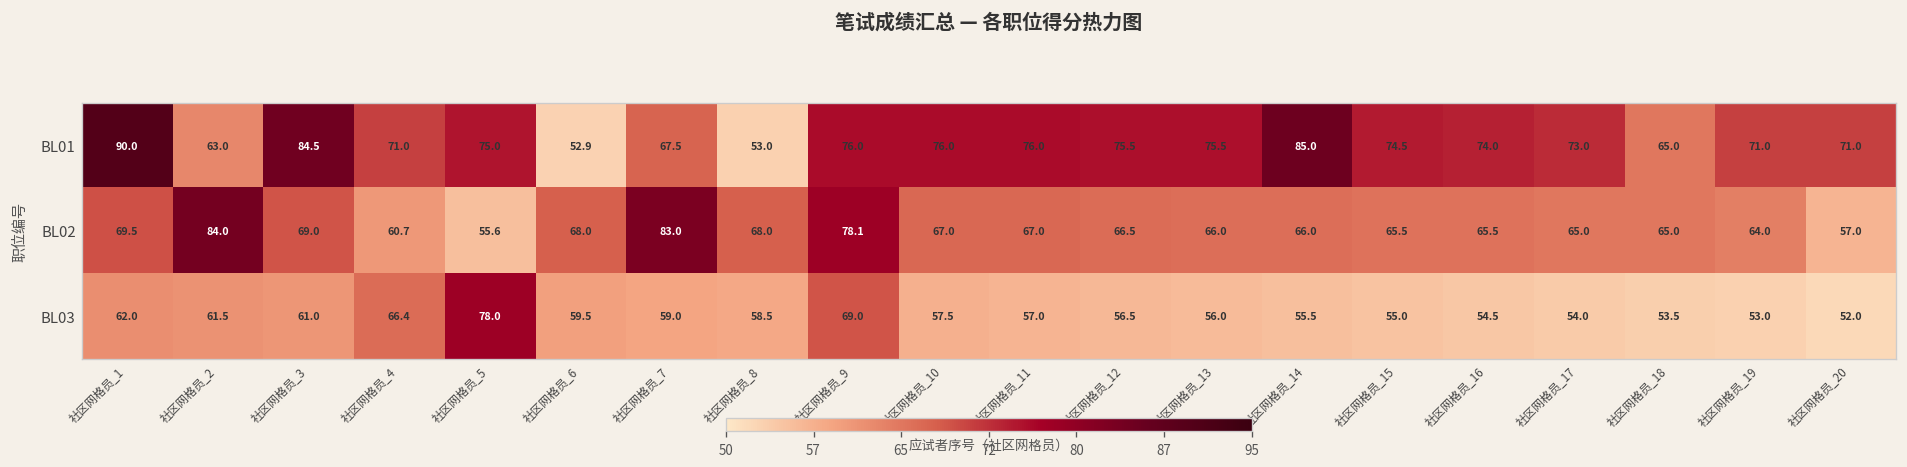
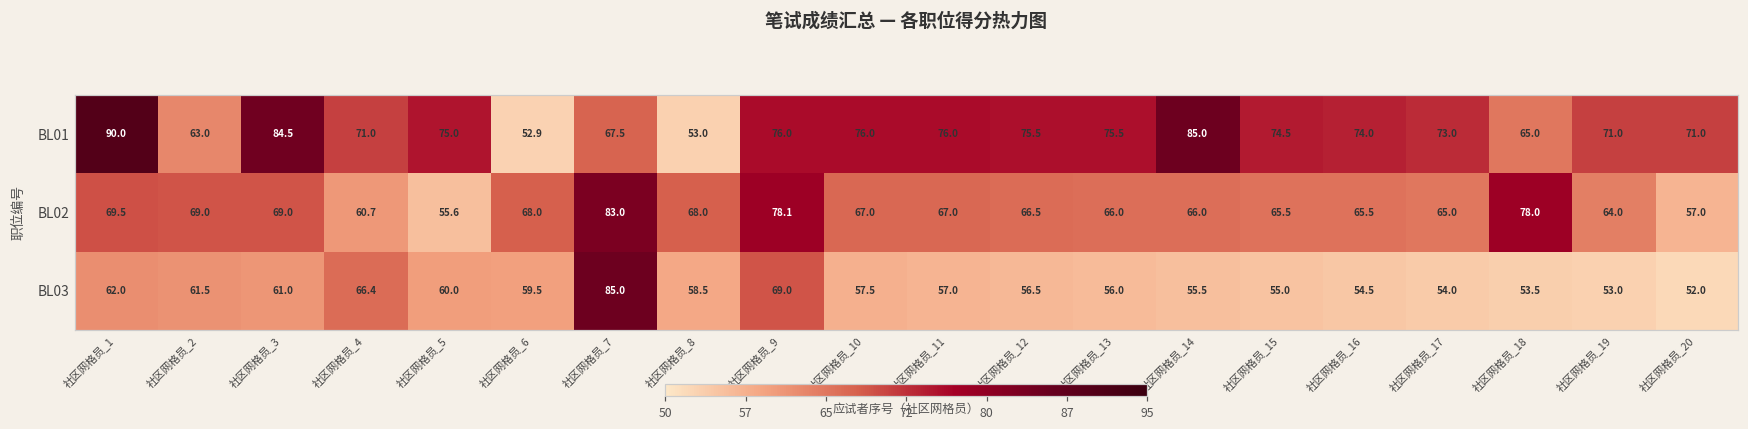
BL02, 社区网格员_2: 84.0 -> 69.0
BL02, 社区网格员_18: 65.0 -> 78.0
BL03, 社区网格员_5: 78.0 -> 60.0
BL03, 社区网格员_7: 59.0 -> 85.0
